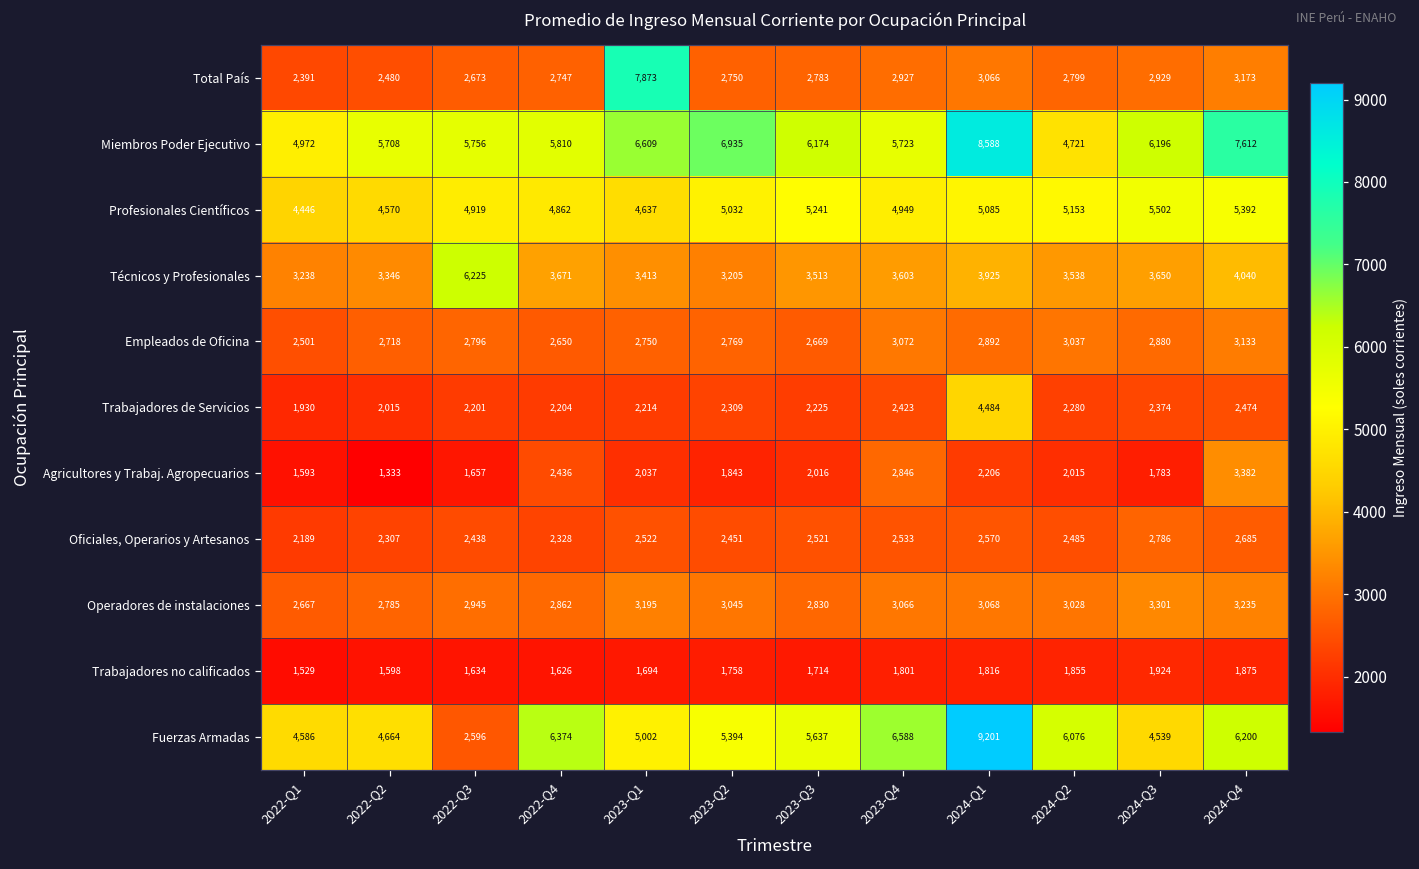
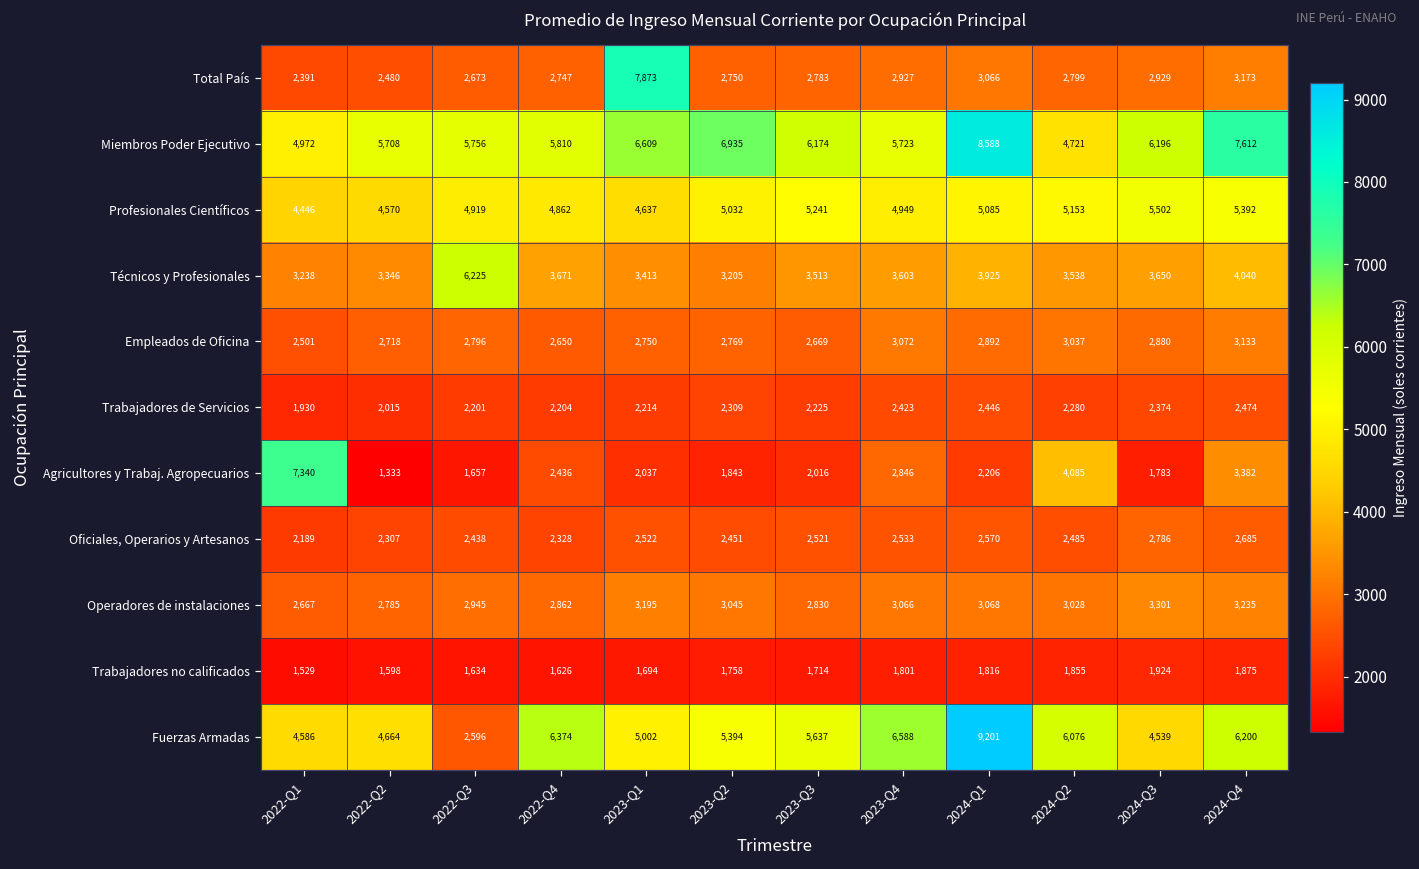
Trabajadores de Servicios, 2024-Q1: 4,484 -> 2,446
Agricultores y Trabaj. Agropecuarios, 2022-Q1: 1,593 -> 7,340
Agricultores y Trabaj. Agropecuarios, 2024-Q2: 2,015 -> 4,085
